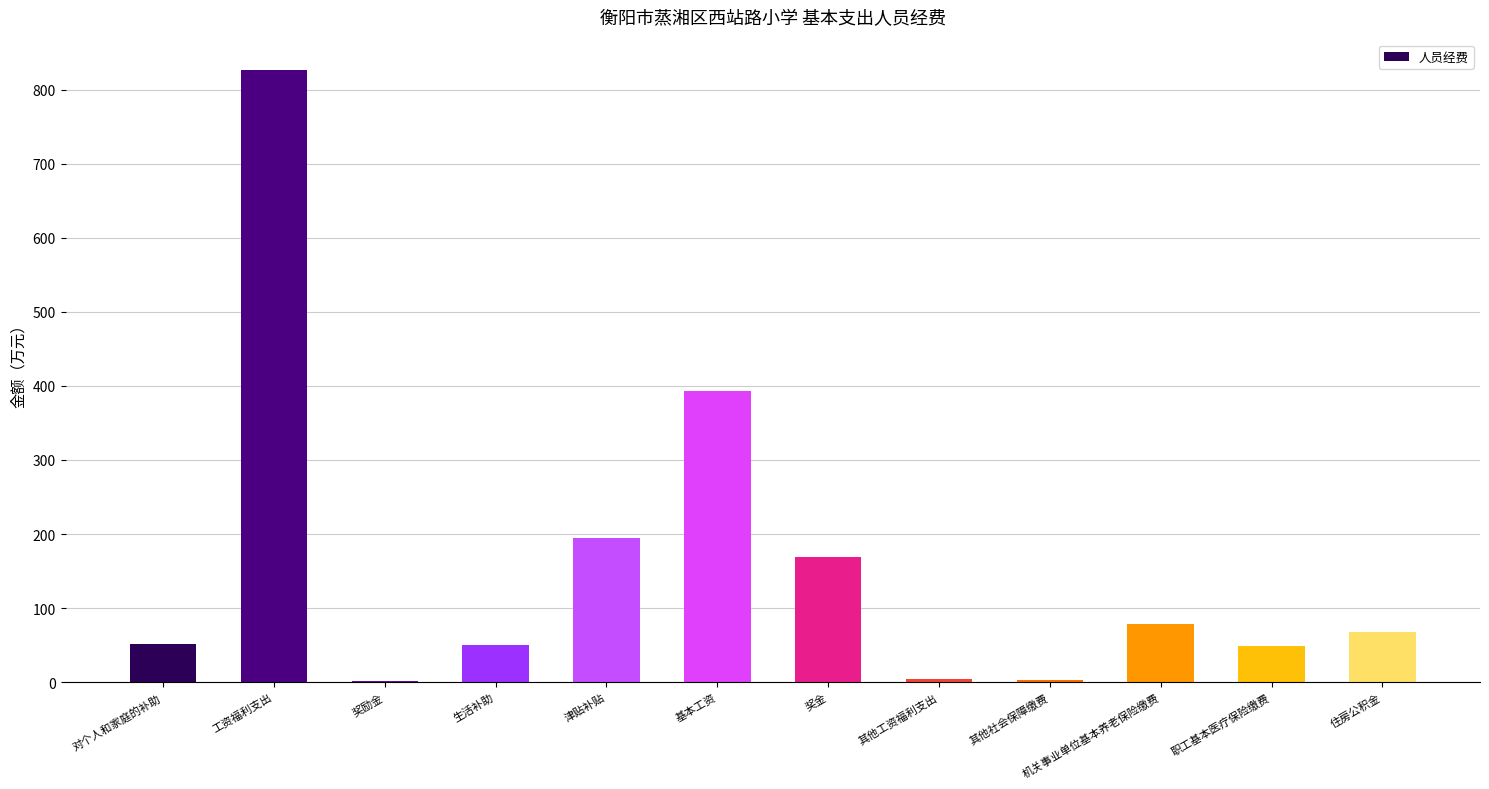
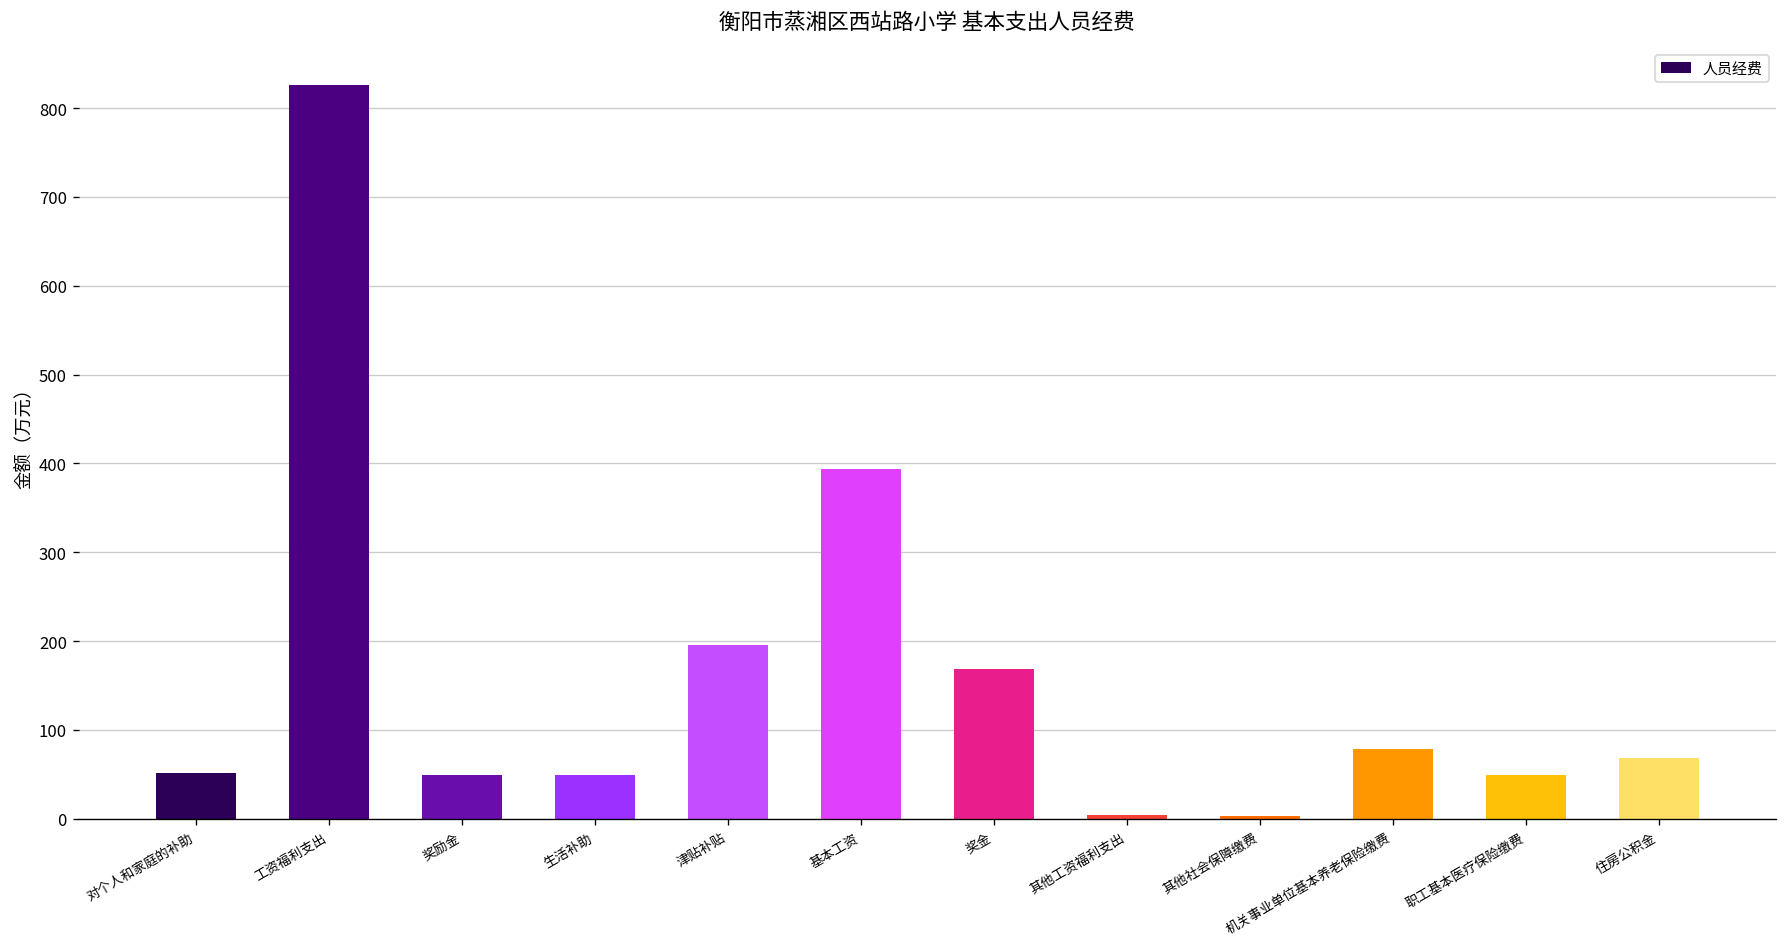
奖励金: 0 -> 50
